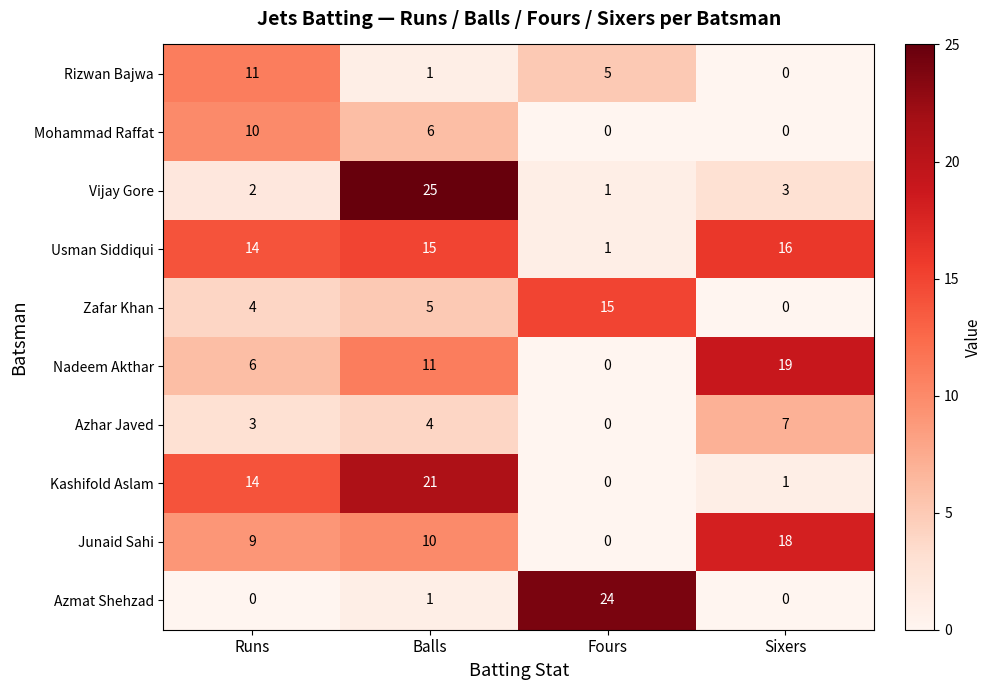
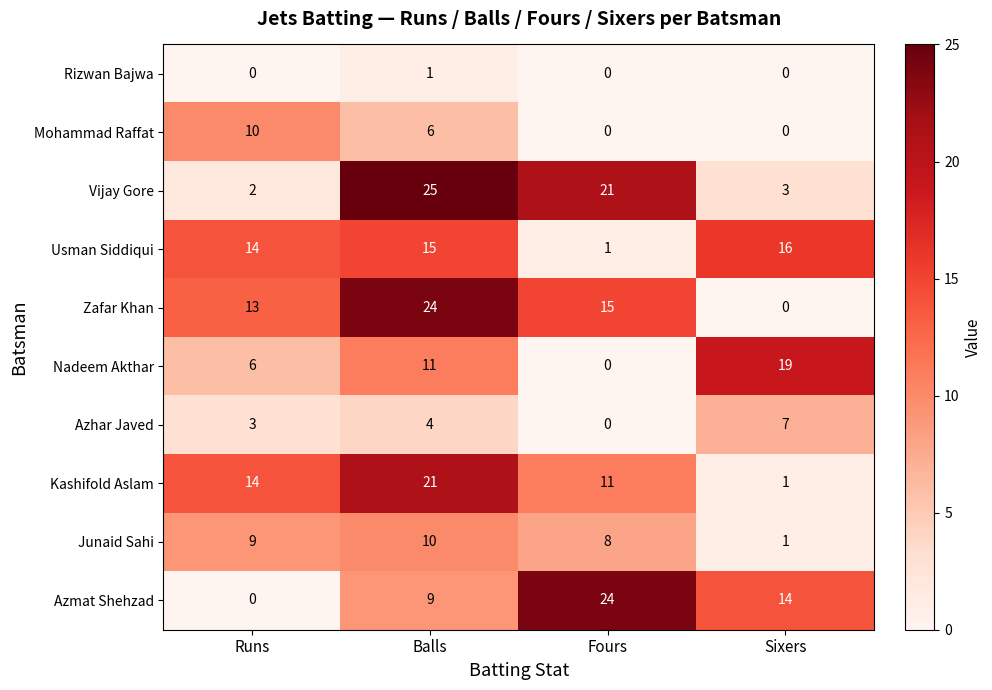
Rizwan Bajwa, Runs: 11 -> 0
Rizwan Bajwa, Fours: 5 -> 0
Vijay Gore, Fours: 1 -> 21
Zafar Khan, Runs: 4 -> 13
Zafar Khan, Balls: 5 -> 24
Kashifold Aslam, Fours: 0 -> 11
Junaid Sahi, Fours: 0 -> 8
Junaid Sahi, Sixers: 18 -> 1
Azmat Shehzad, Balls: 1 -> 9
Azmat Shehzad, Sixers: 0 -> 14
